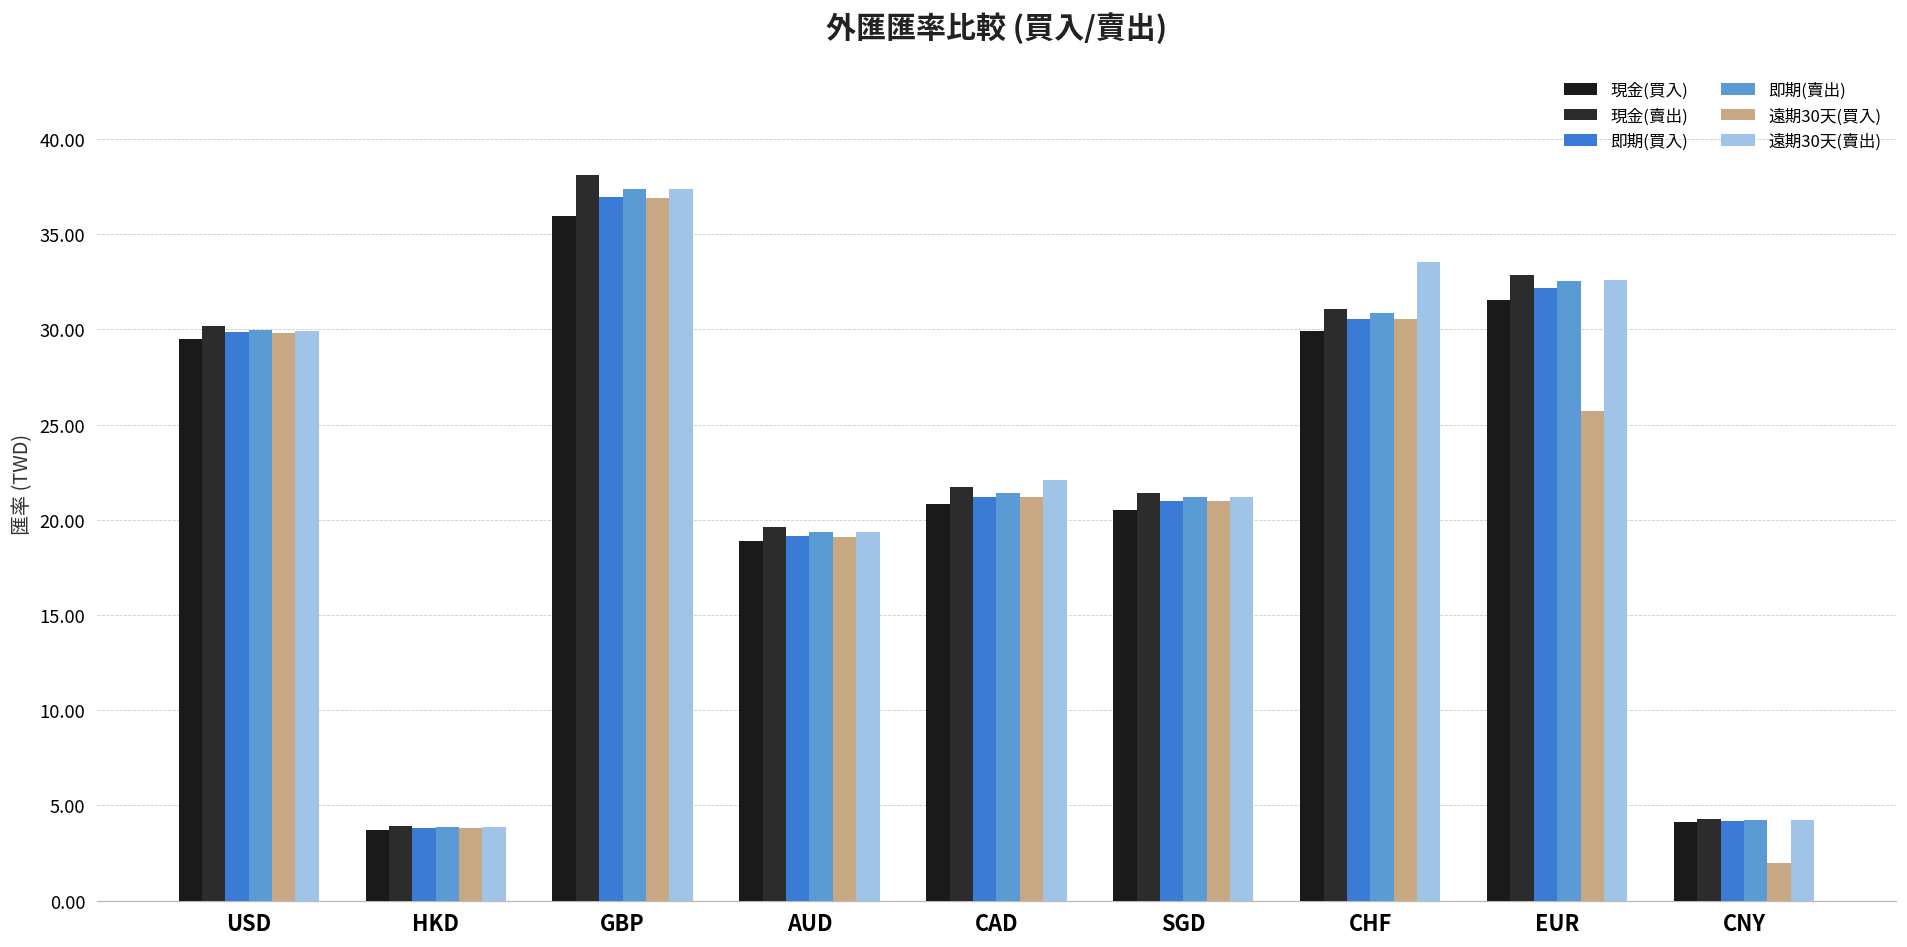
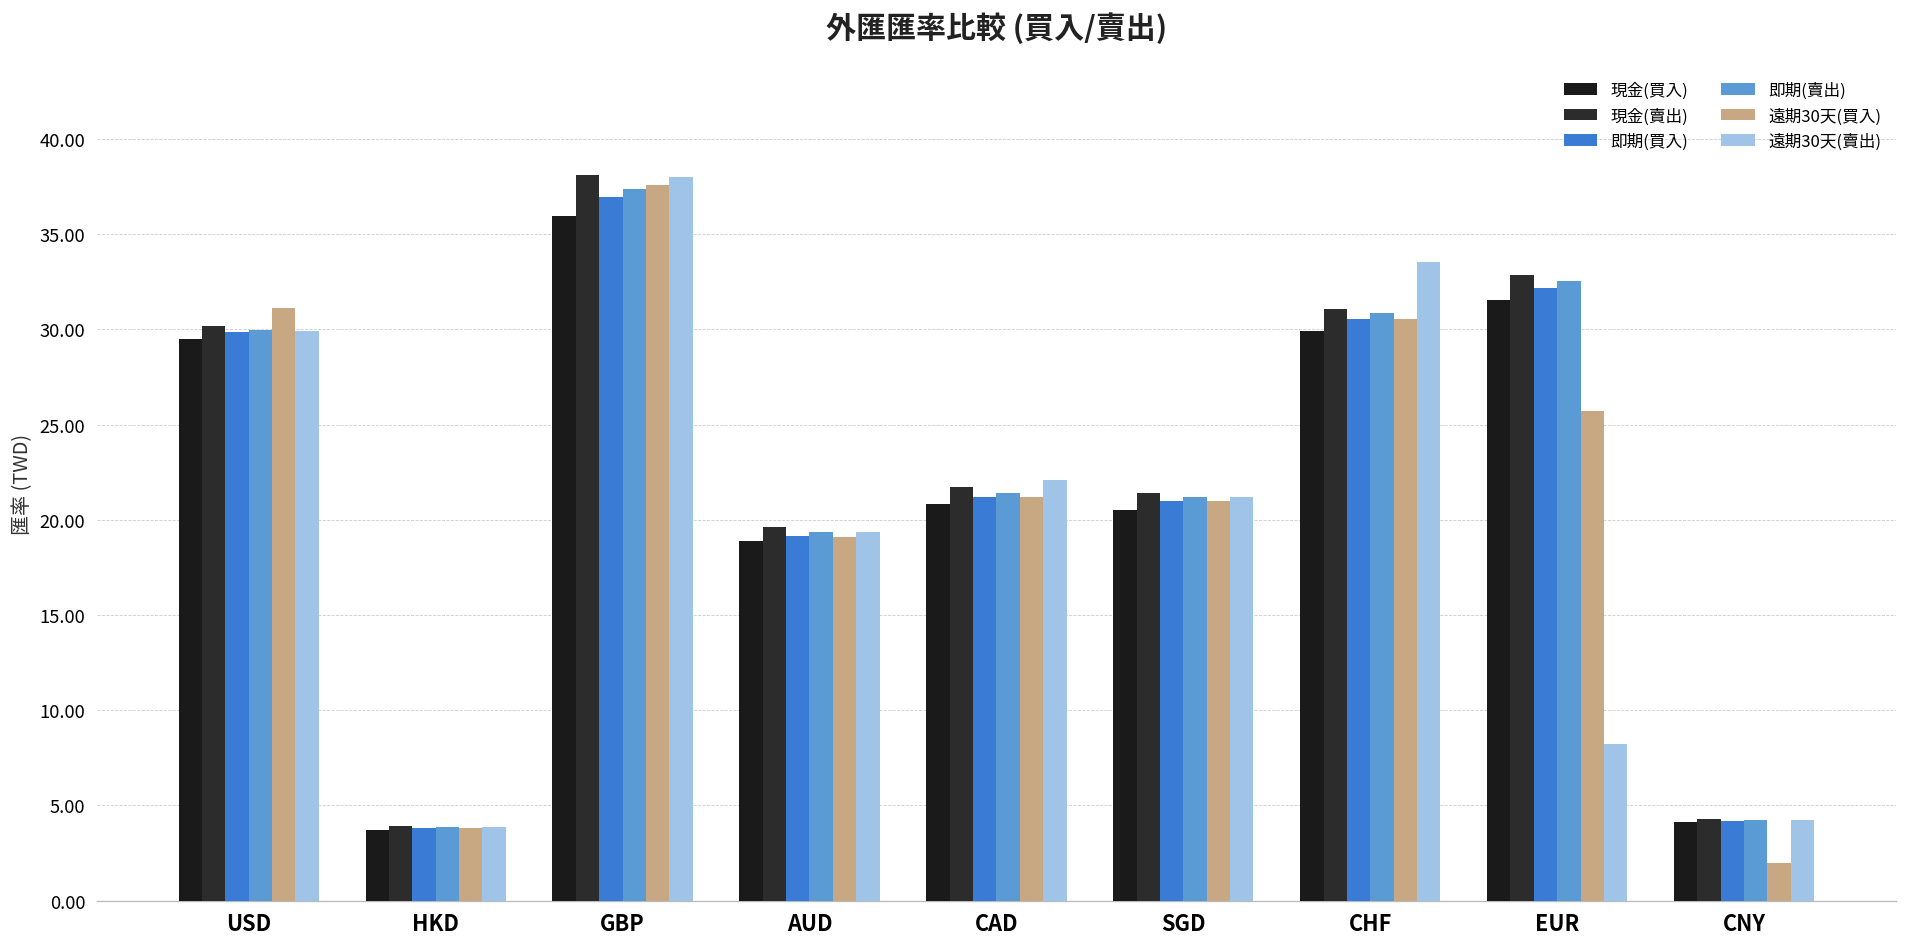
遠期30天(買入), USD: 29.8 -> 31.1
遠期30天(買入), GBP: 36.9 -> 37.6
遠期30天(賣出), GBP: 37.4 -> 38.0
遠期30天(賣出), EUR: 32.6 -> 8.2
